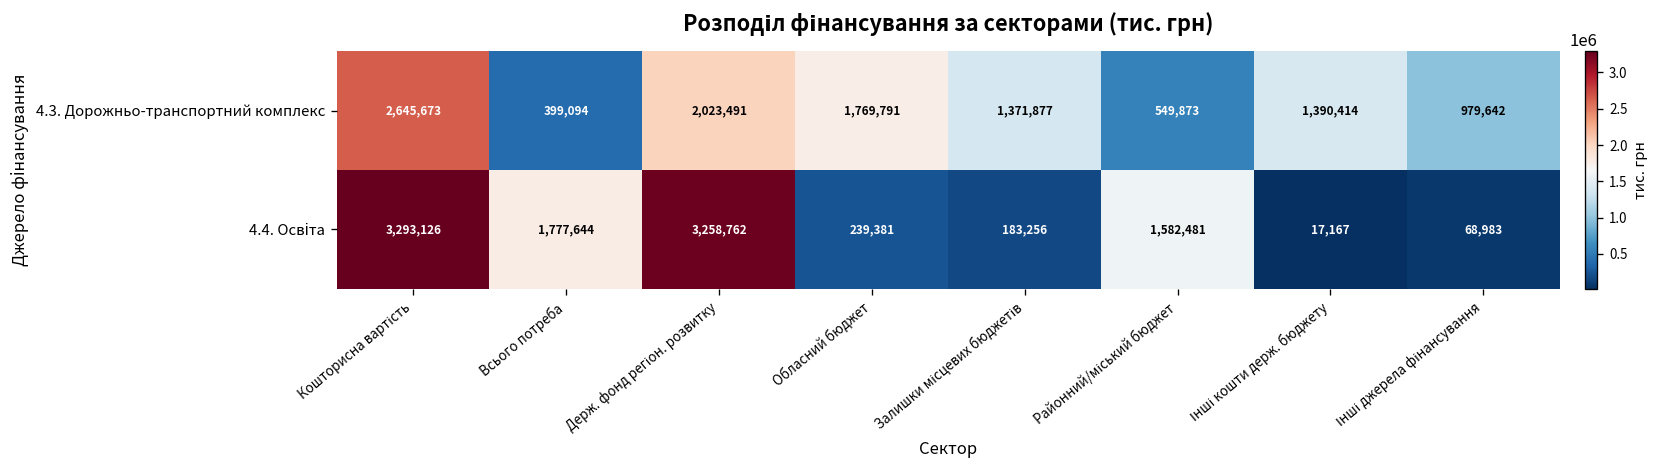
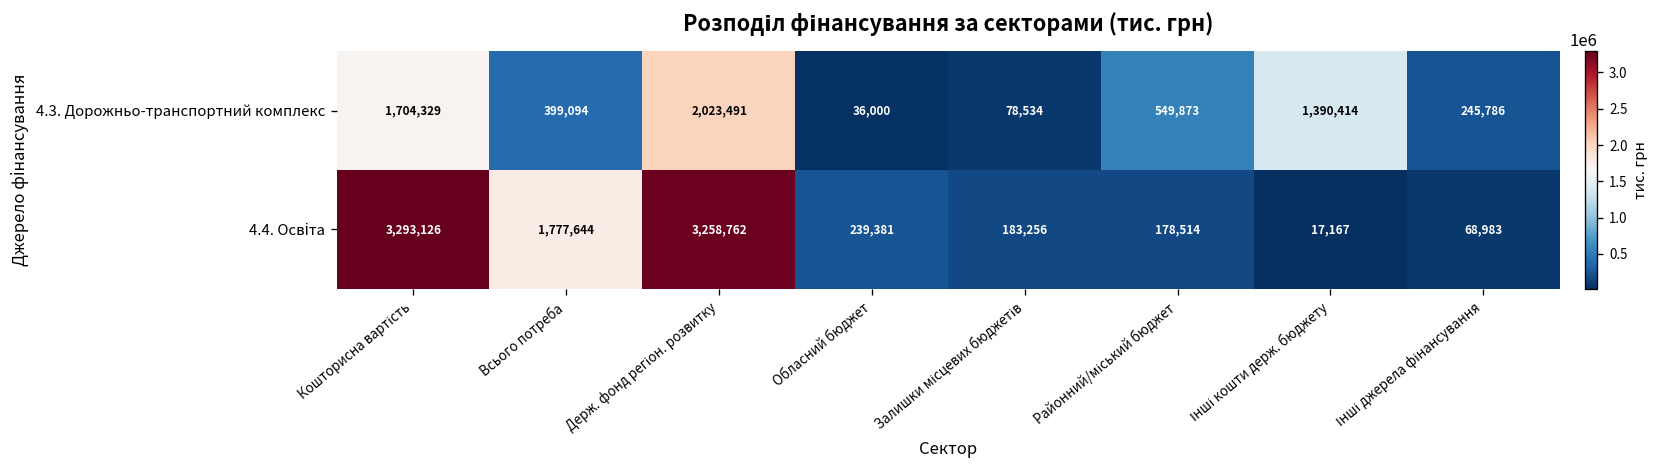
4.3. Дорожньо-транспортний комплекс, Кошторисна вартість: 2,645,673 -> 1,704,329
4.3. Дорожньо-транспортний комплекс, Обласний бюджет: 1,769,791 -> 36,000
4.3. Дорожньо-транспортний комплекс, Залишки місцевих бюджетів: 1,371,877 -> 78,534
4.3. Дорожньо-транспортний комплекс, Інші джерела фінансування: 979,642 -> 245,786
4.4. Освіта, Районний/міський бюджет: 1,582,481 -> 178,514
